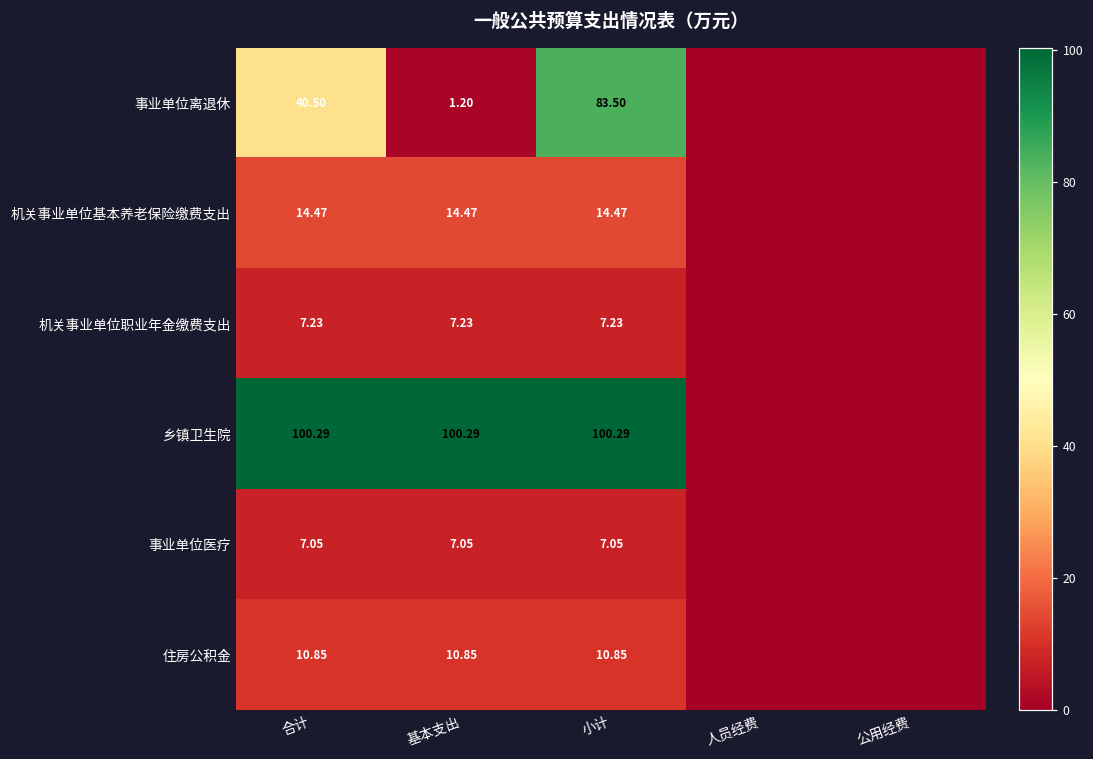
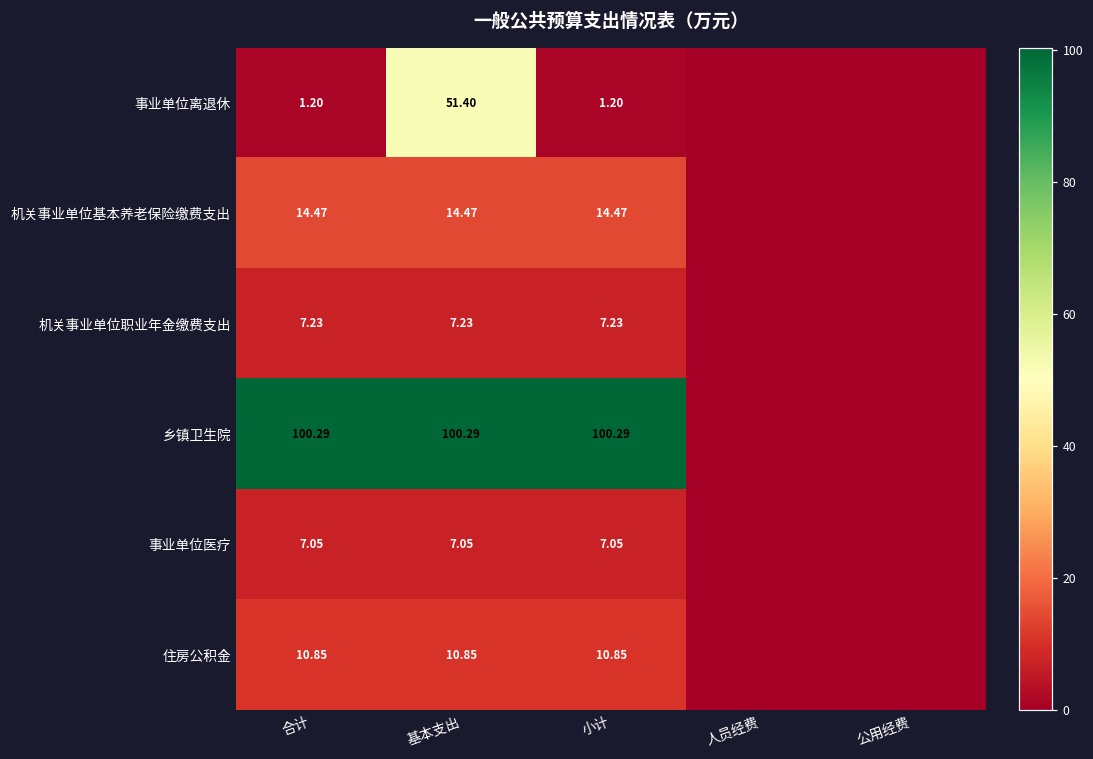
事业单位离退休, 合计: 40.50 -> 1.20
事业单位离退休, 基本支出: 1.20 -> 51.40
事业单位离退休, 小计: 83.50 -> 1.20
